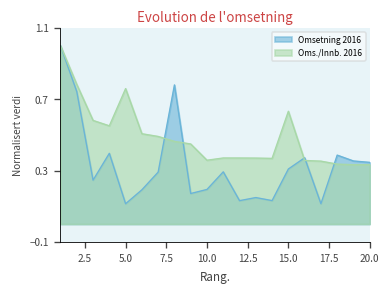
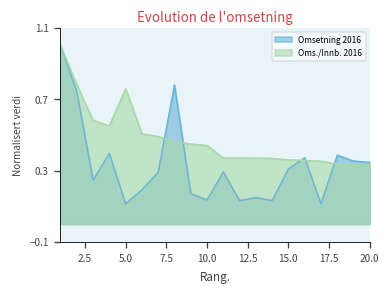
Omsetning 2016, 10.0: 0.19 -> 0.13
Oms./Innb. 2016, 10.0: 0.36 -> 0.44
Oms./Innb. 2016, 15.0: 0.63 -> 0.36
